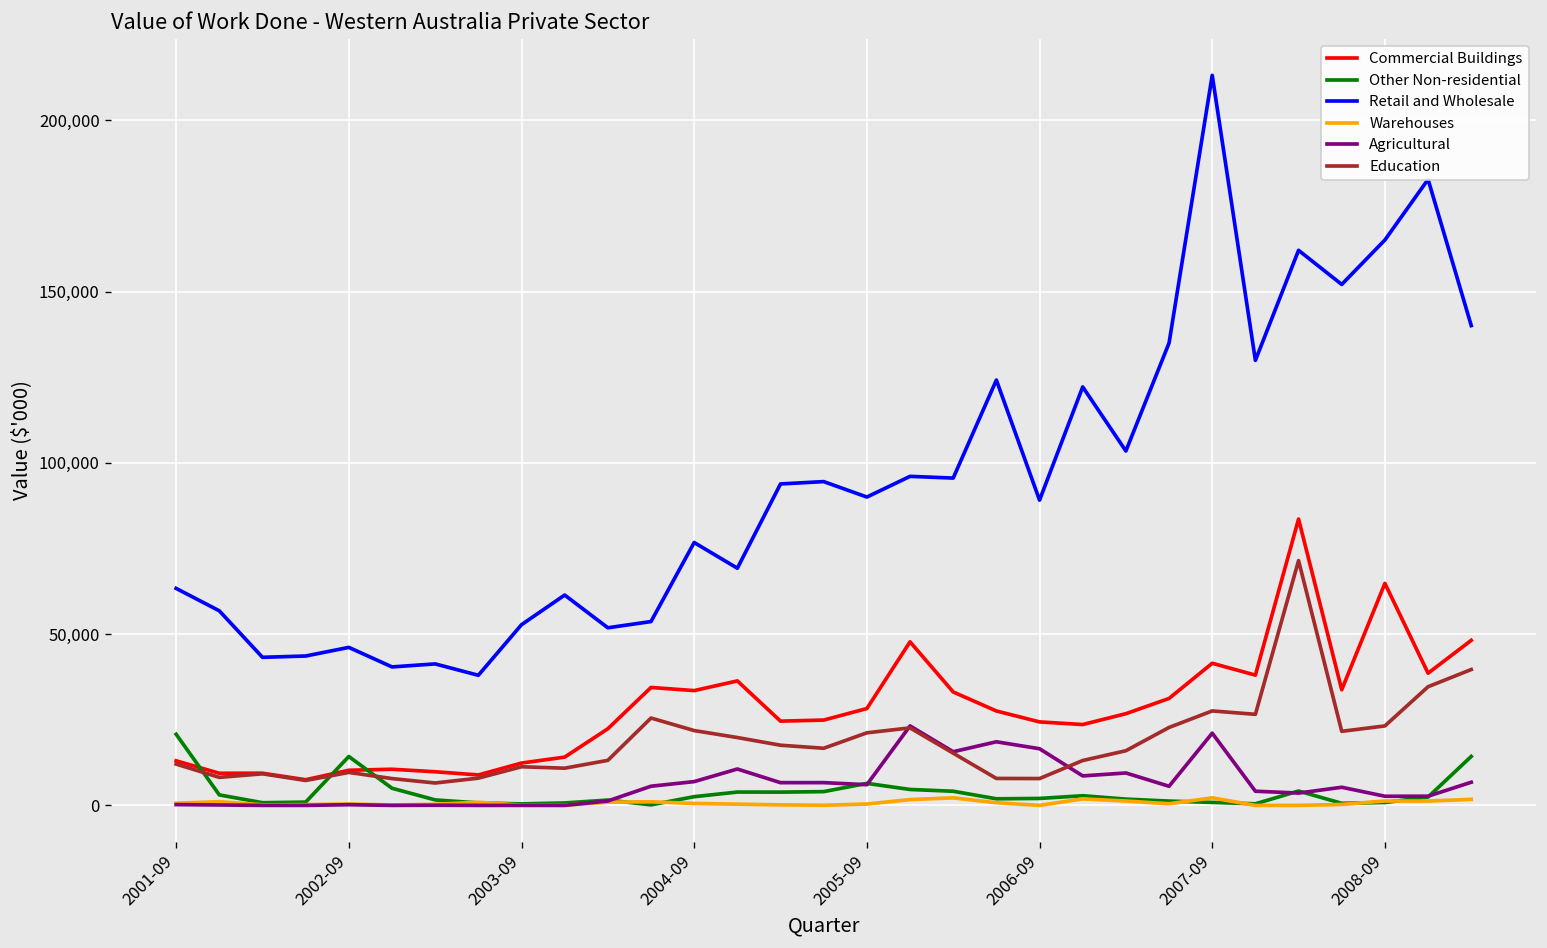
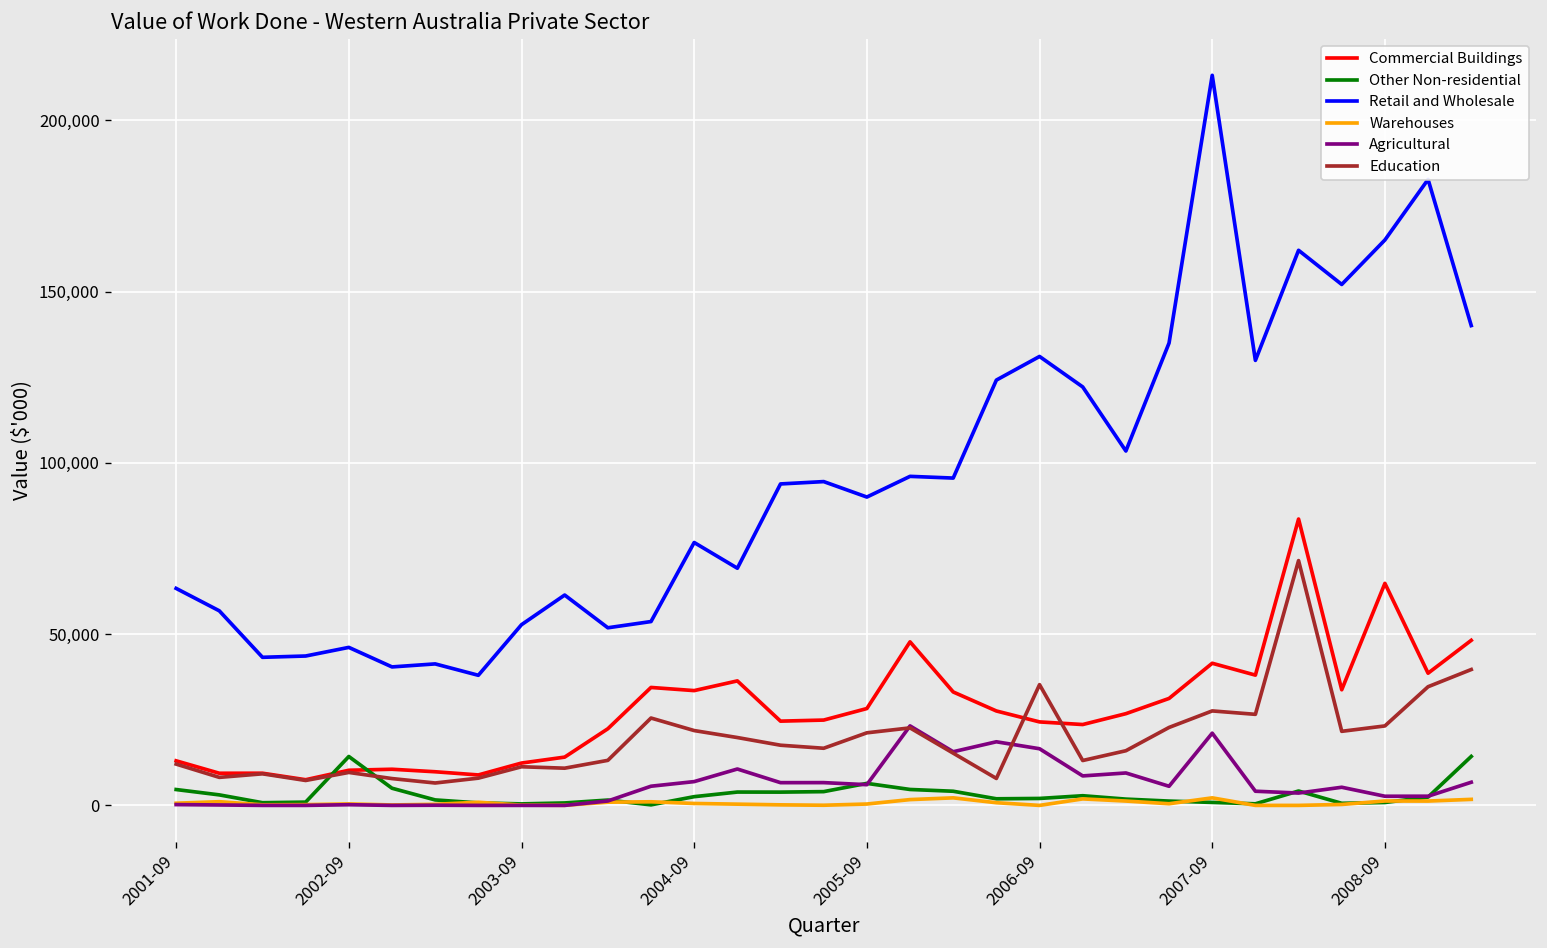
Other Non-residential, 2001-09: 21,000 -> 5,000
Retail and Wholesale, 2006-09: 89,000 -> 131,000
Education, 2006-09: 8,000 -> 35,000
